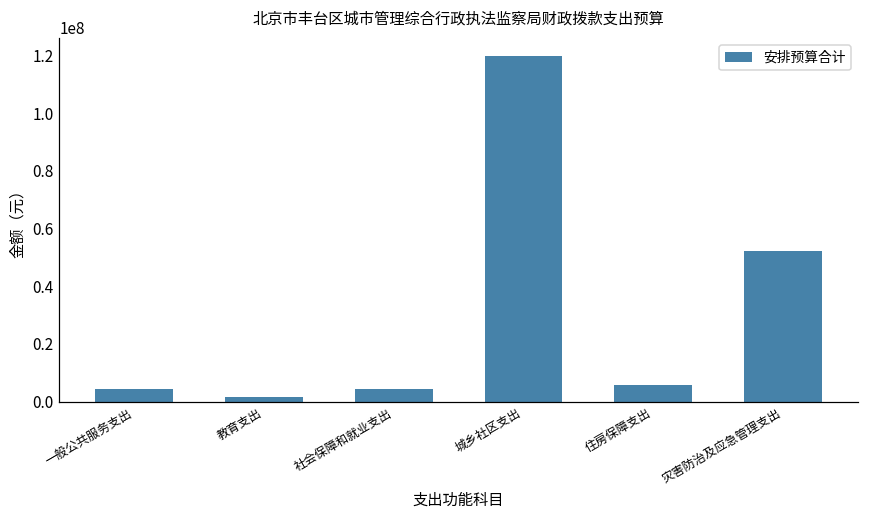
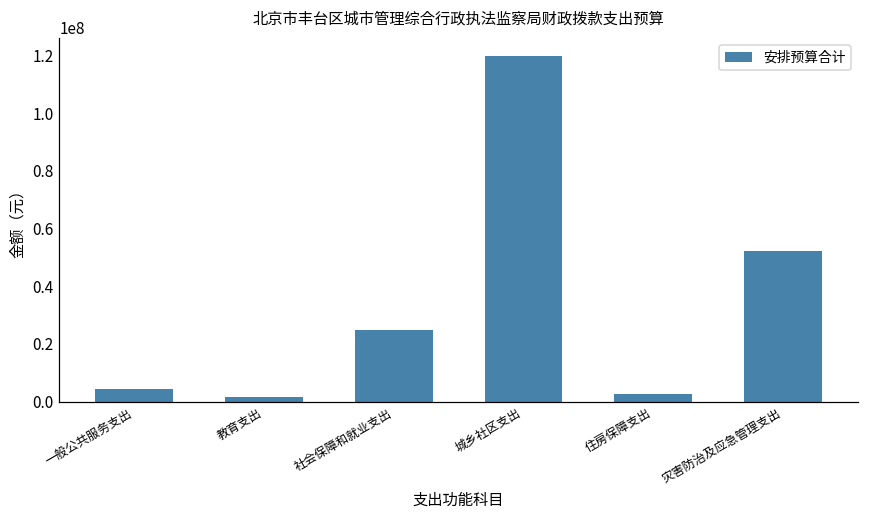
社会保障和就业支出: 4000000 -> 25000000
住房保障支出: 6000000 -> 3000000
